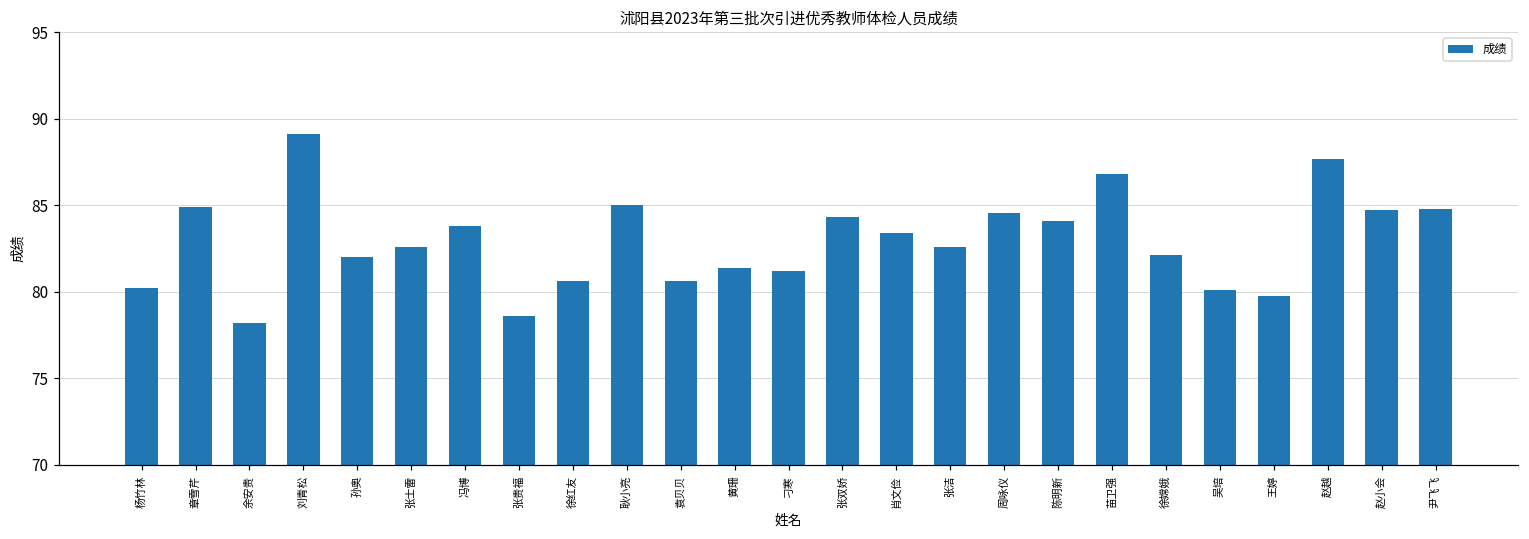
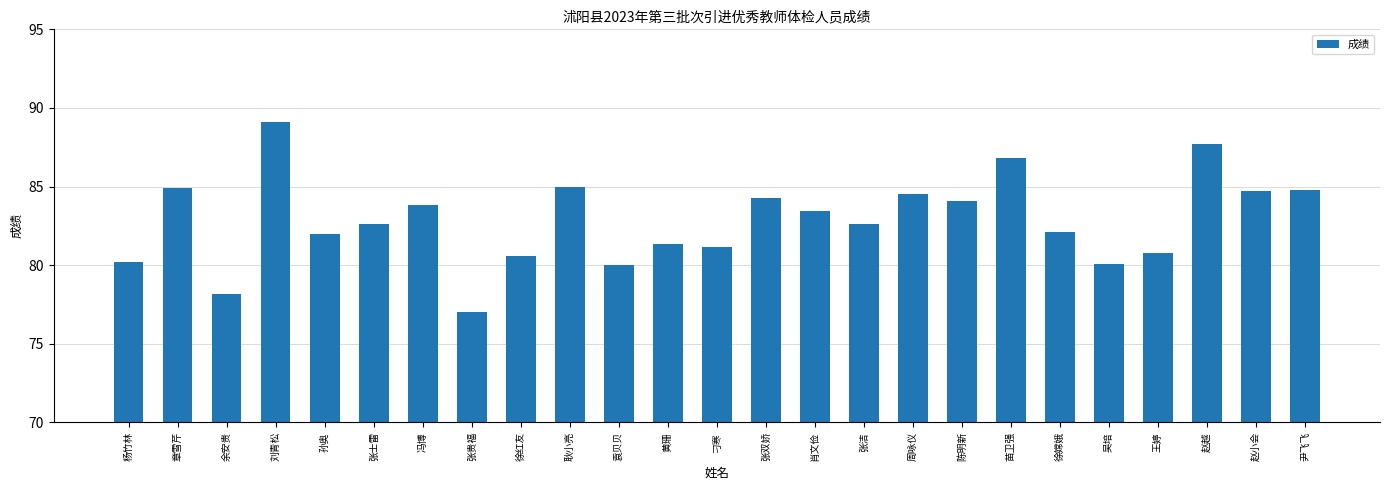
张贵福: 78.6 -> 77.0
袁贝贝: 80.6 -> 80.0
王婷: 79.8 -> 80.8
